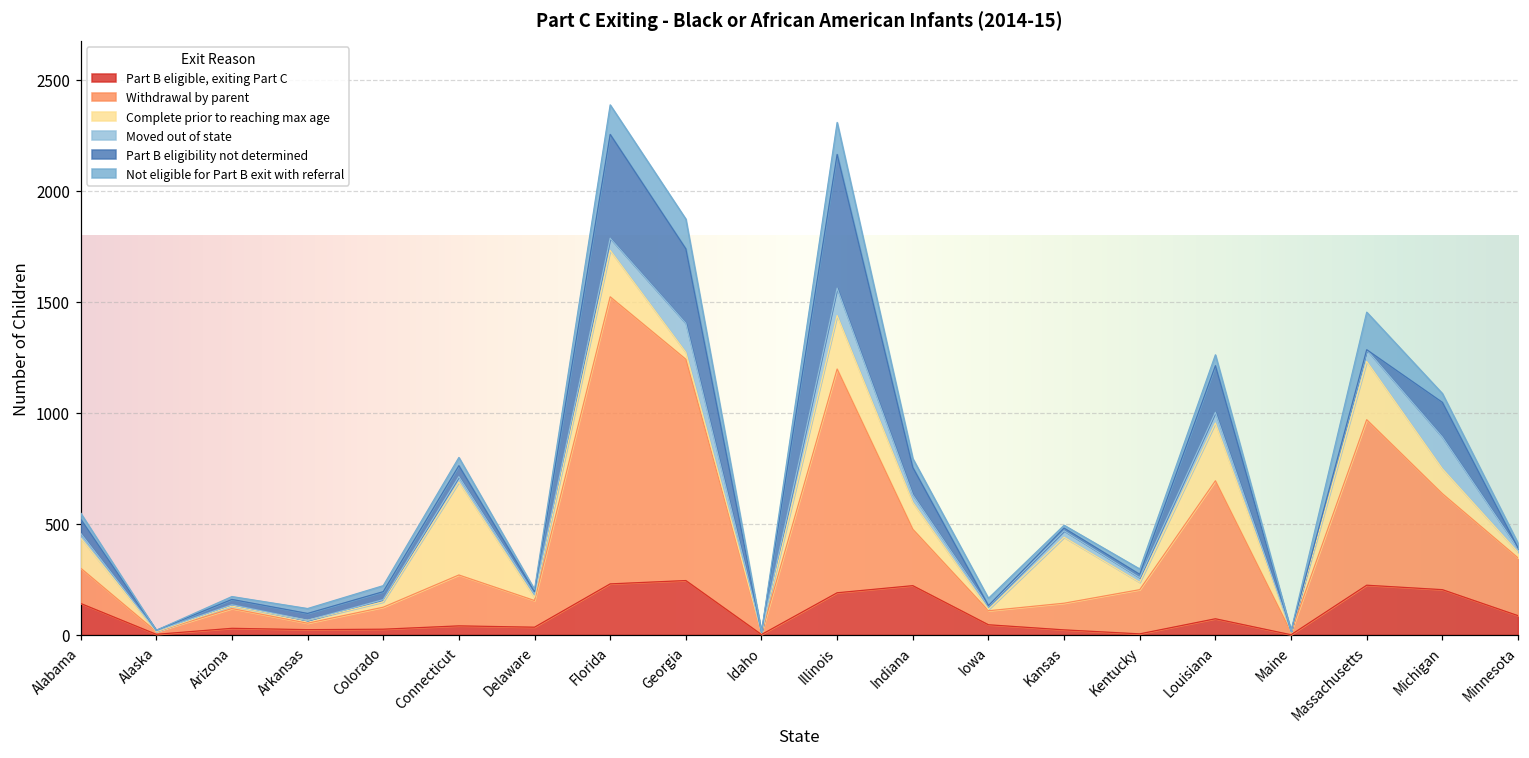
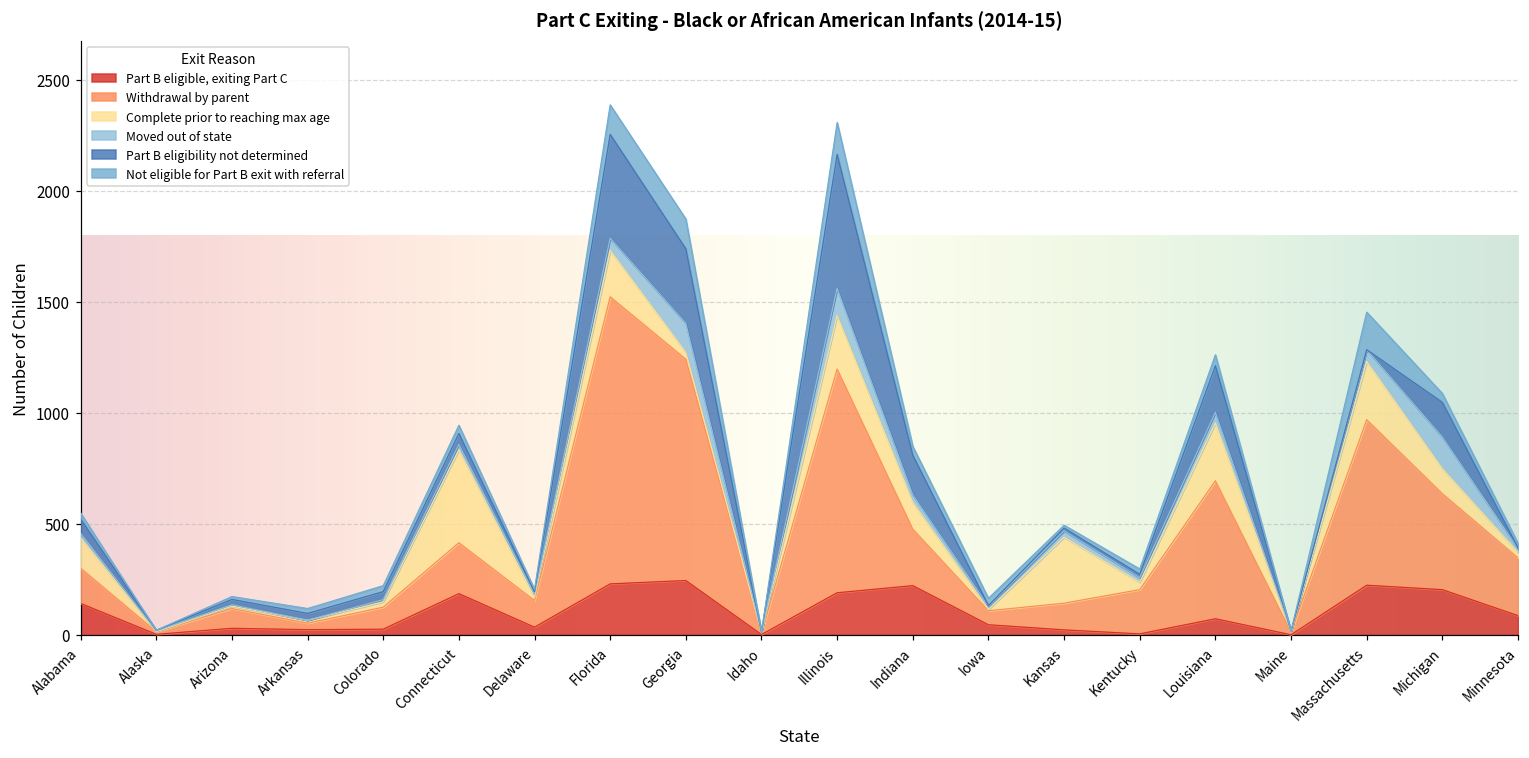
Part B eligible, exiting Part C, Connecticut: 40 -> 190
Part B eligibility not determined, Indiana: 120 -> 180
